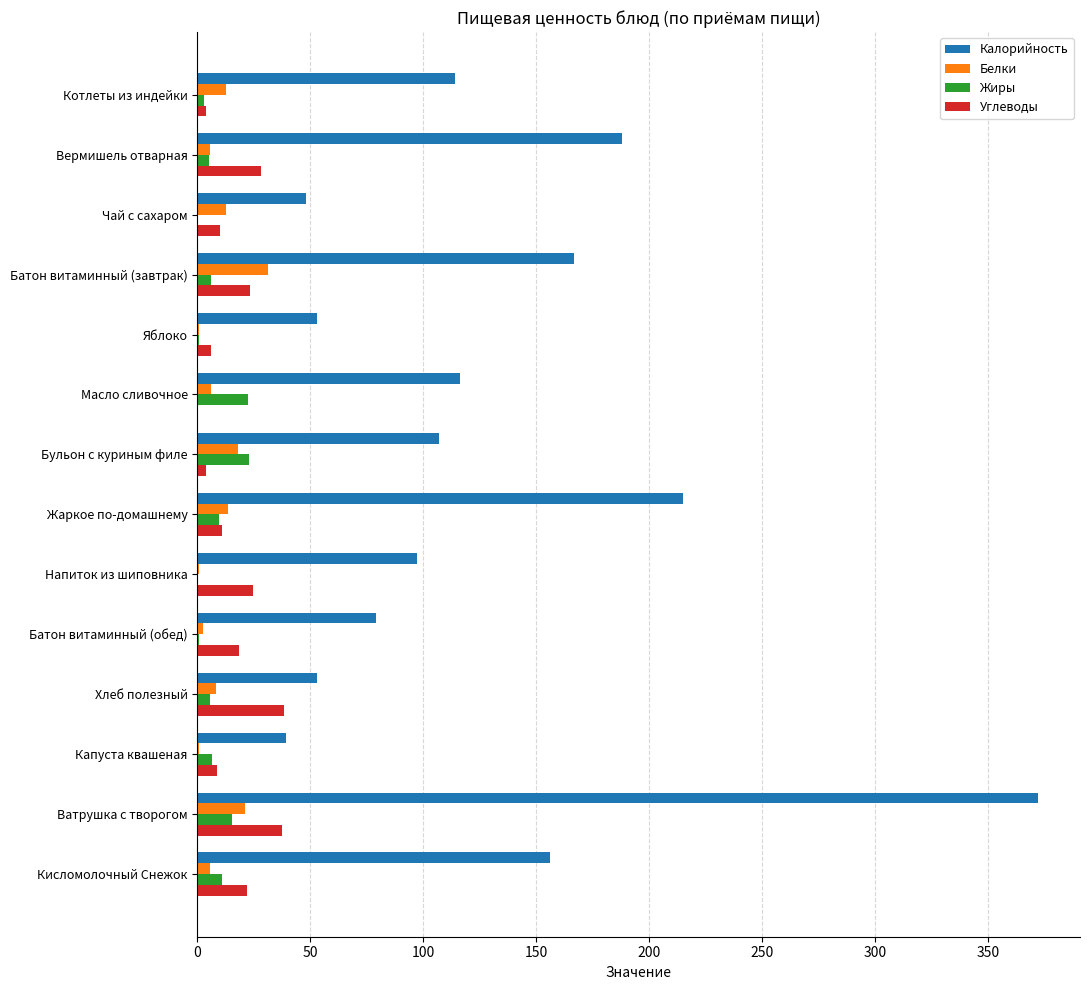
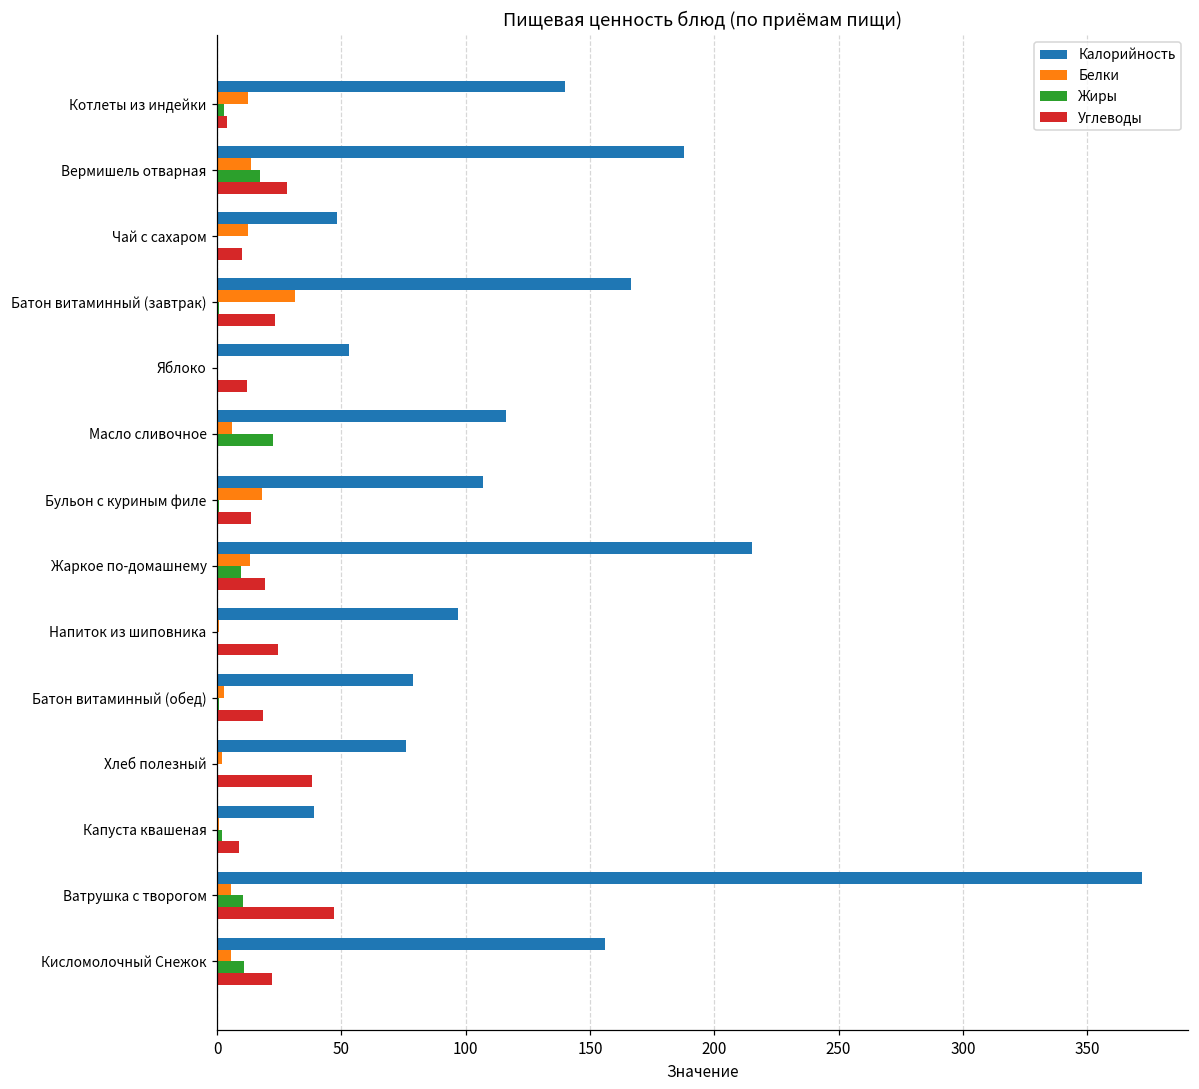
Калорийность, Котлеты из индейки: 114 -> 140
Белки, Вермишель отварная: 5 -> 14
Жиры, Вермишель отварная: 5 -> 17
Жиры, Батон витаминный (завтрак): 6 -> 1
Углеводы, Яблоко: 6 -> 12
Жиры, Бульон с куриным филе: 23 -> 1
Углеводы, Бульон с куриным филе: 4 -> 14
Углеводы, Жаркое по-домашнему: 11 -> 19
Калорийность, Хлеб полезный: 53 -> 76
Белки, Хлеб полезный: 8 -> 2
Жиры, Хлеб полезный: 5 -> 0
Жиры, Капуста квашеная: 6 -> 2
Белки, Ватрушка с творогом: 21 -> 6
Жиры, Ватрушка с творогом: 15 -> 10
Углеводы, Ватрушка с творогом: 38 -> 47
